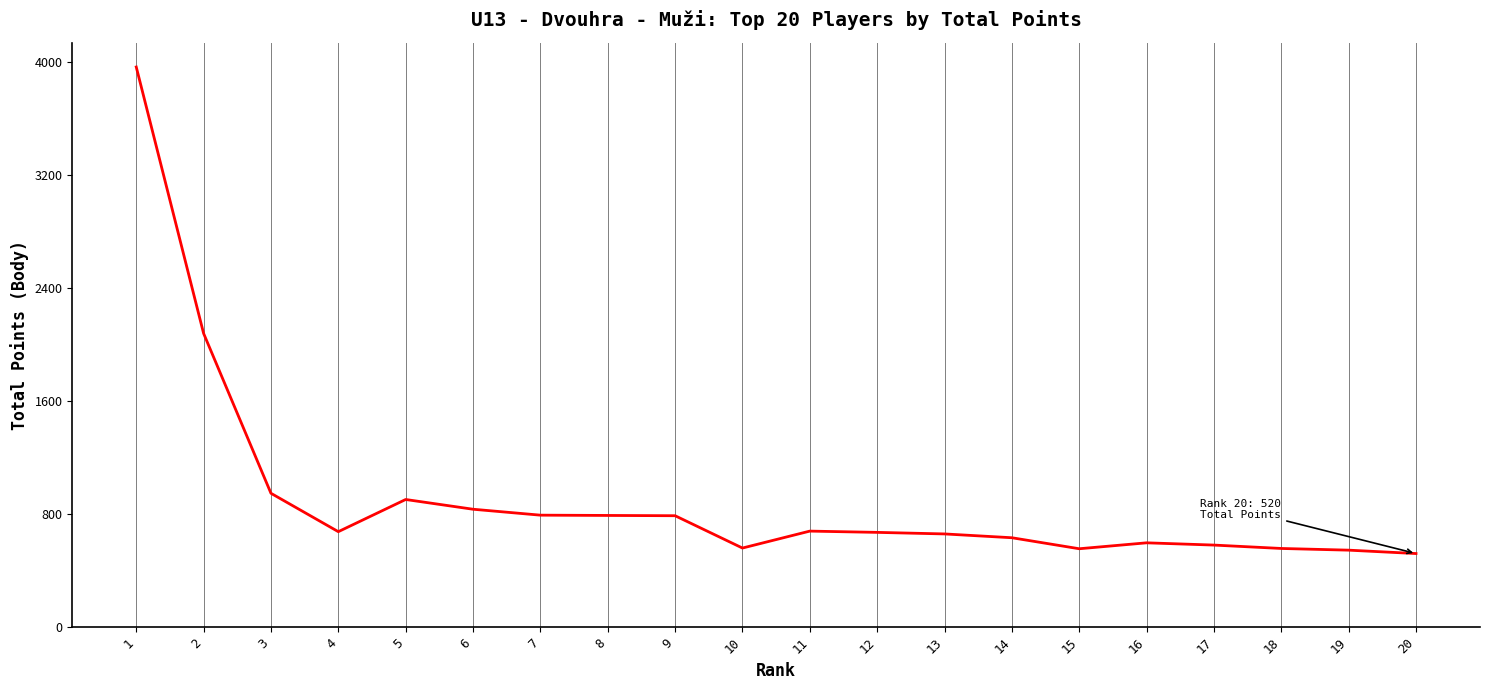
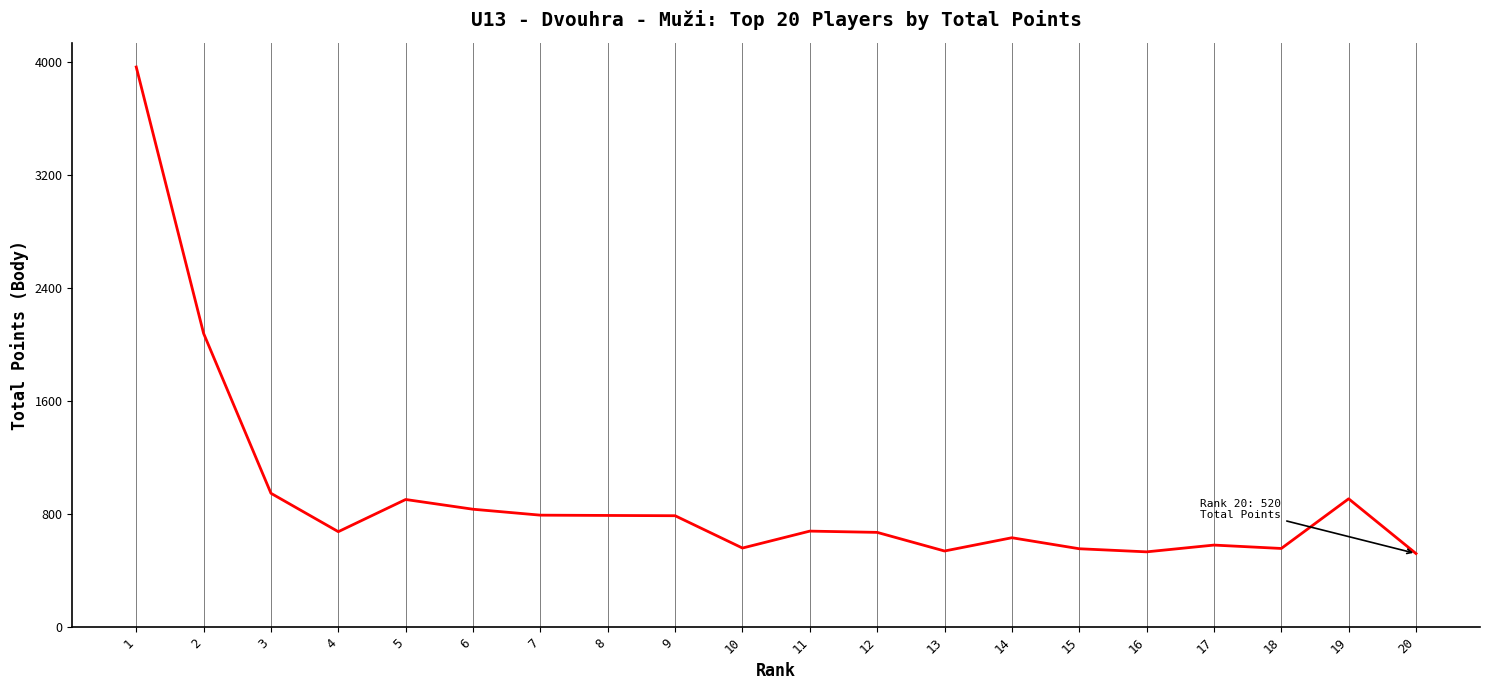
13: 660 -> 540
16: 600 -> 530
19: 540 -> 910
